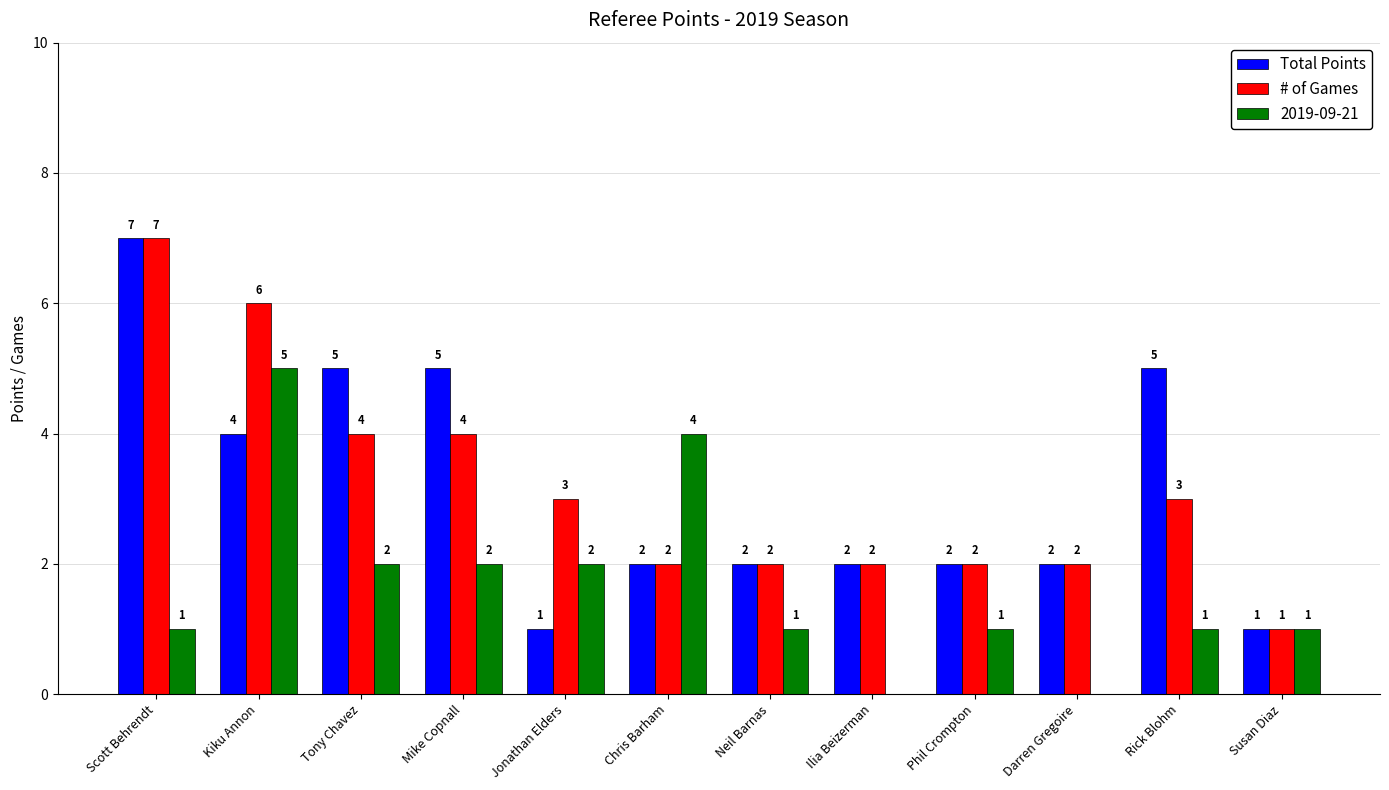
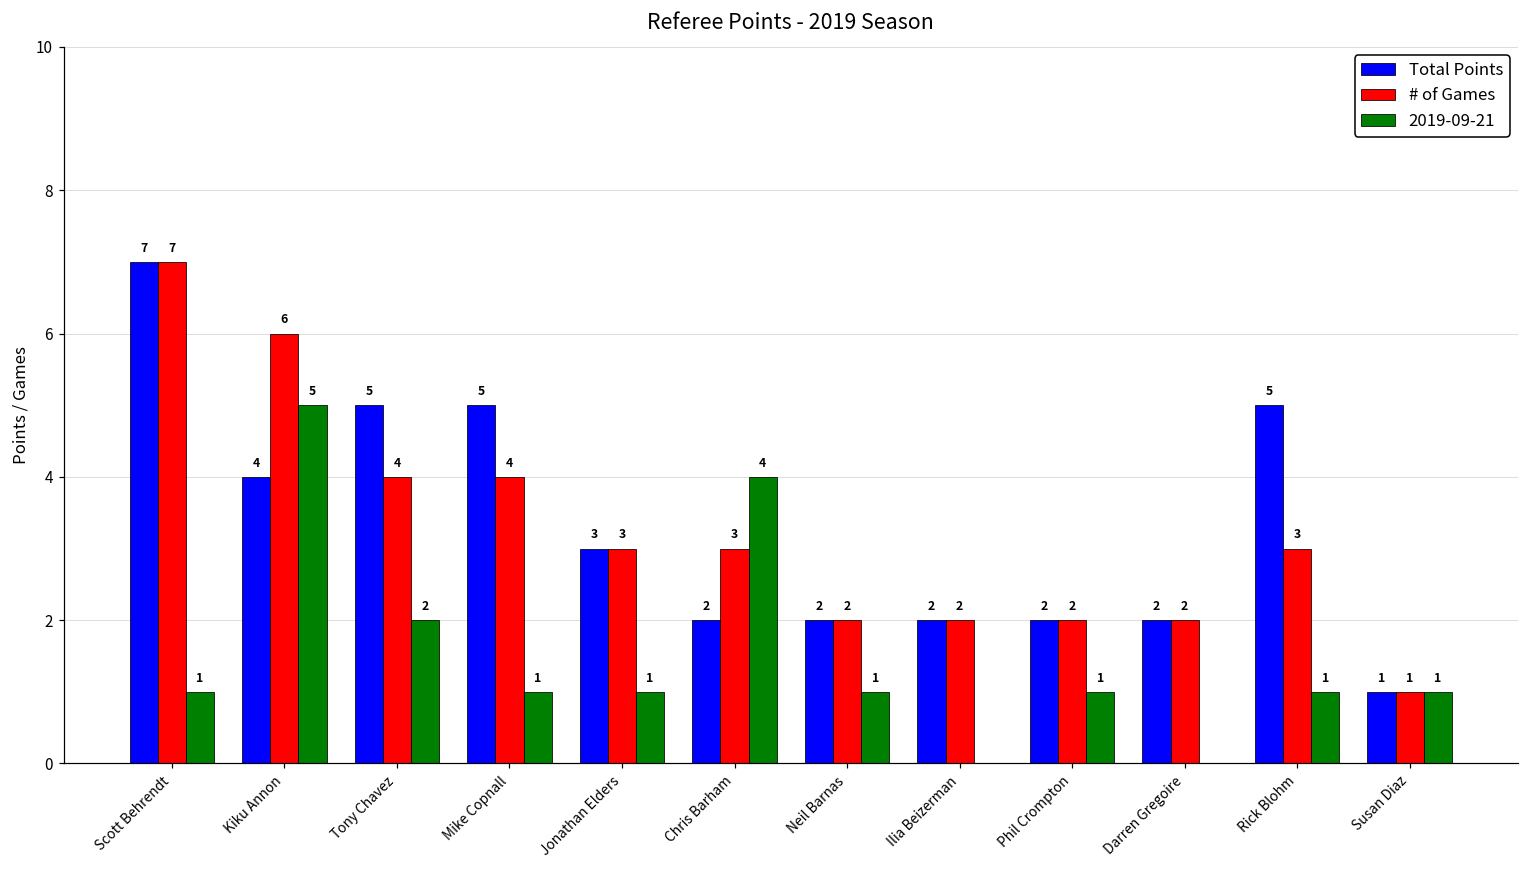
2019-09-21, Mike Copnall: 2 -> 1
Total Points, Jonathan Elders: 1 -> 3
2019-09-21, Jonathan Elders: 2 -> 1
# of Games, Chris Barham: 2 -> 3
